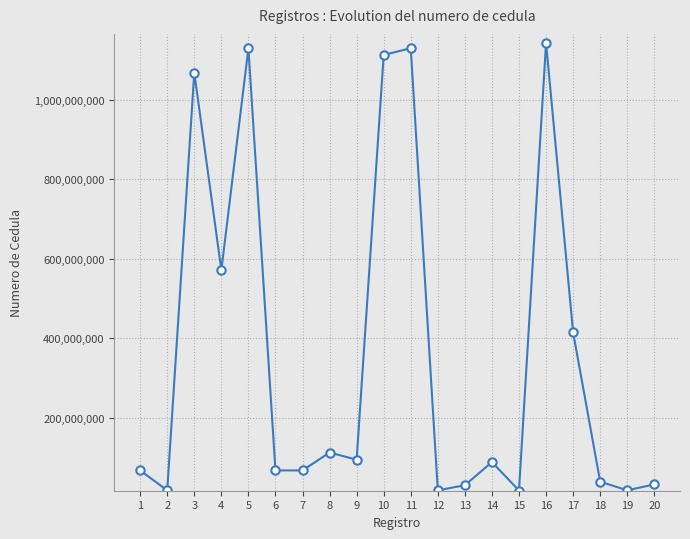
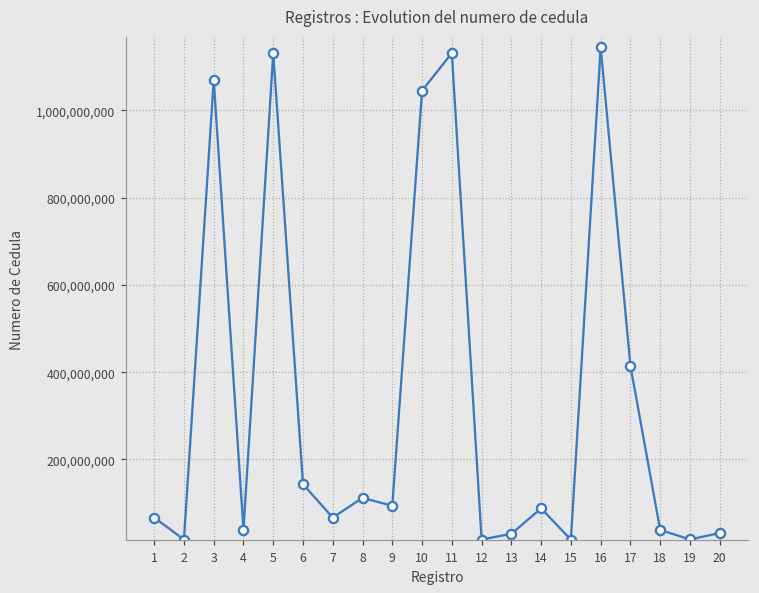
4: 570,000,000 -> 40,000,000
6: 70,000,000 -> 140,000,000
10: 1,110,000,000 -> 1,040,000,000
